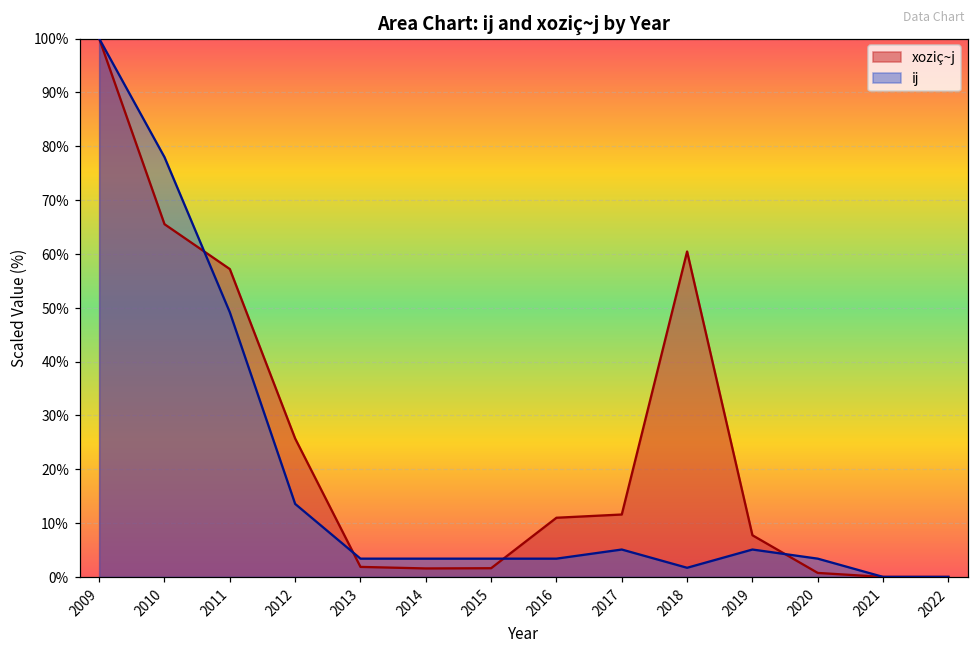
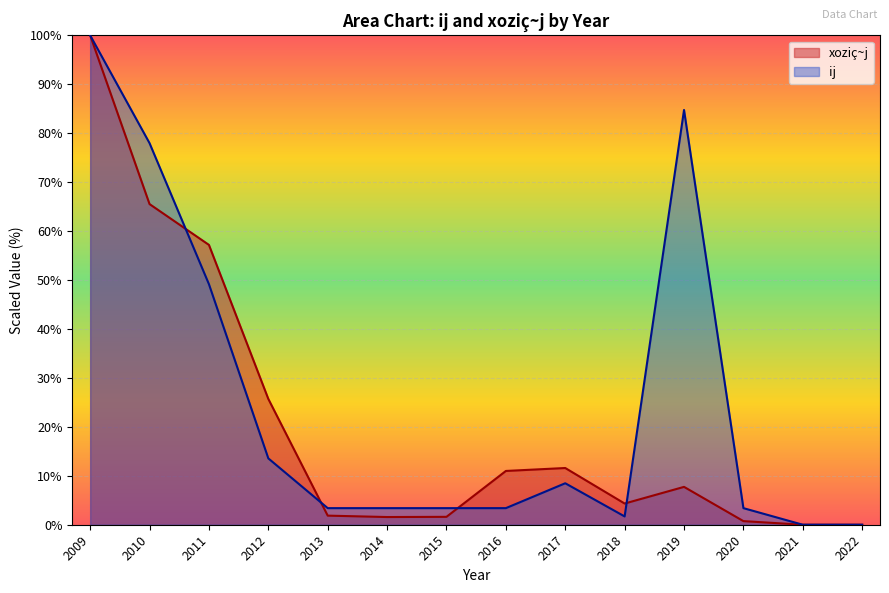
ij, 2017: 5% -> 8%
xoziç~j, 2018: 60% -> 4%
ij, 2019: 5% -> 85%
